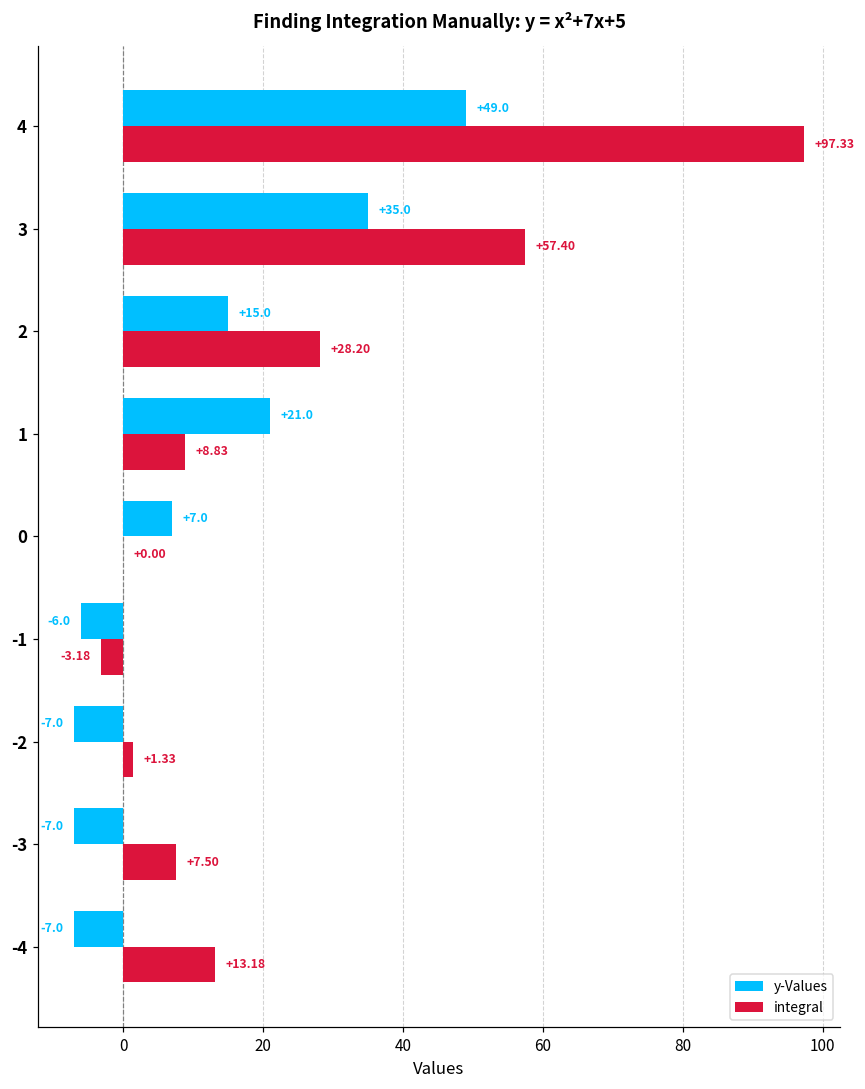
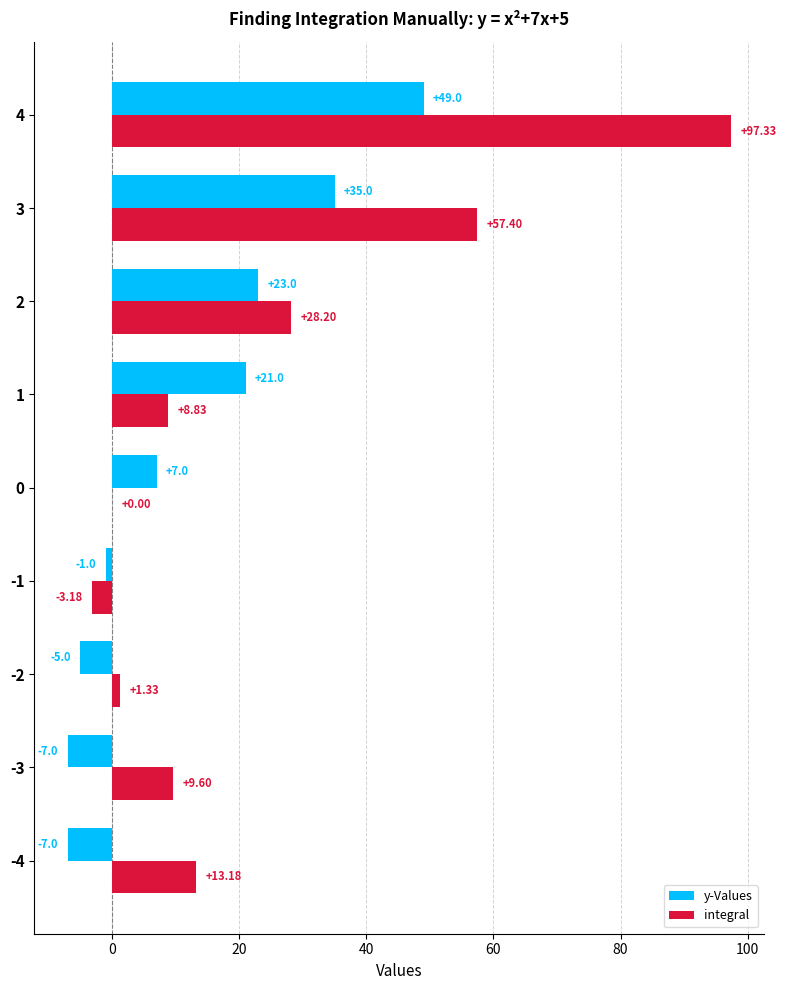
y-Values, 2: +15.0 -> +23.0
y-Values, -1: -6.0 -> -1.0
y-Values, -2: -7.0 -> -5.0
integral, -3: +7.50 -> +9.60
